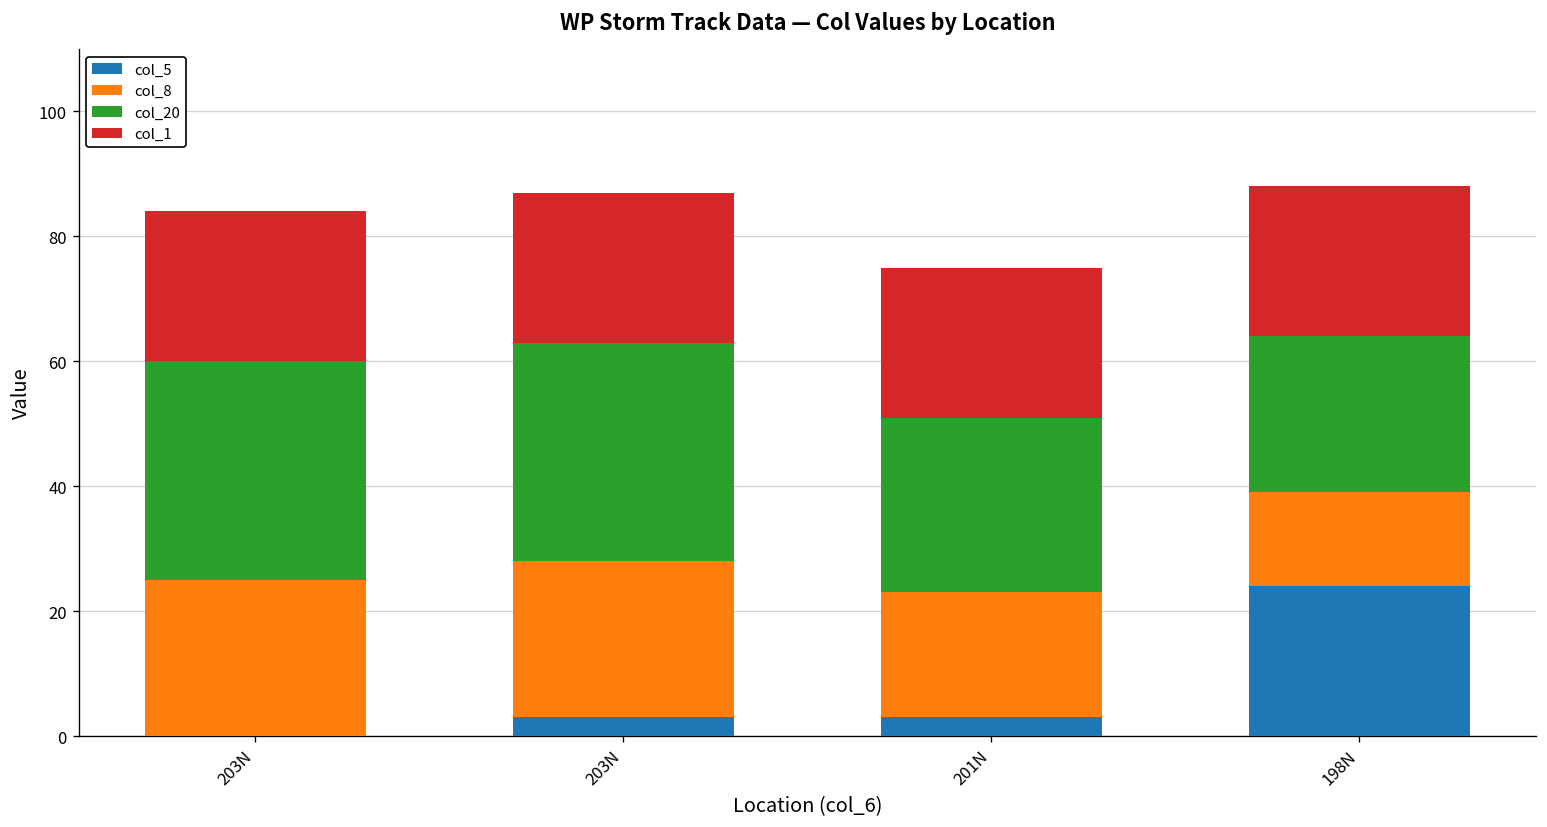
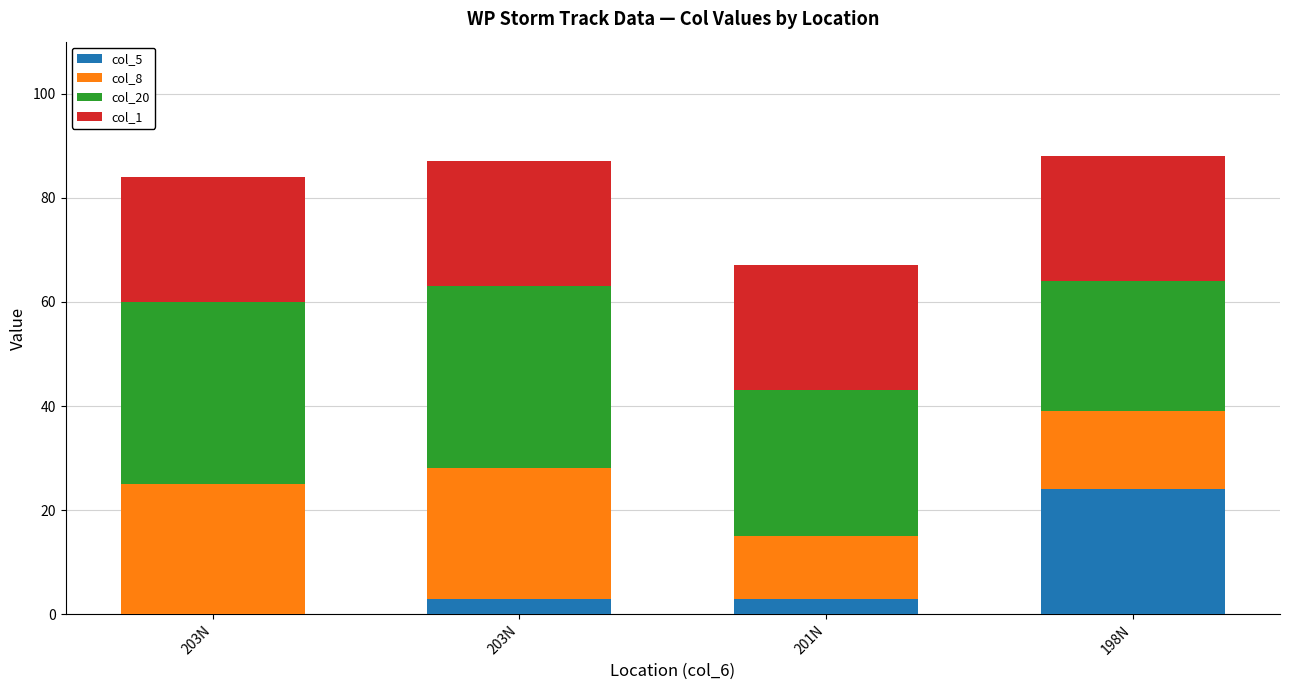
col_8, 201N: 20 -> 12
